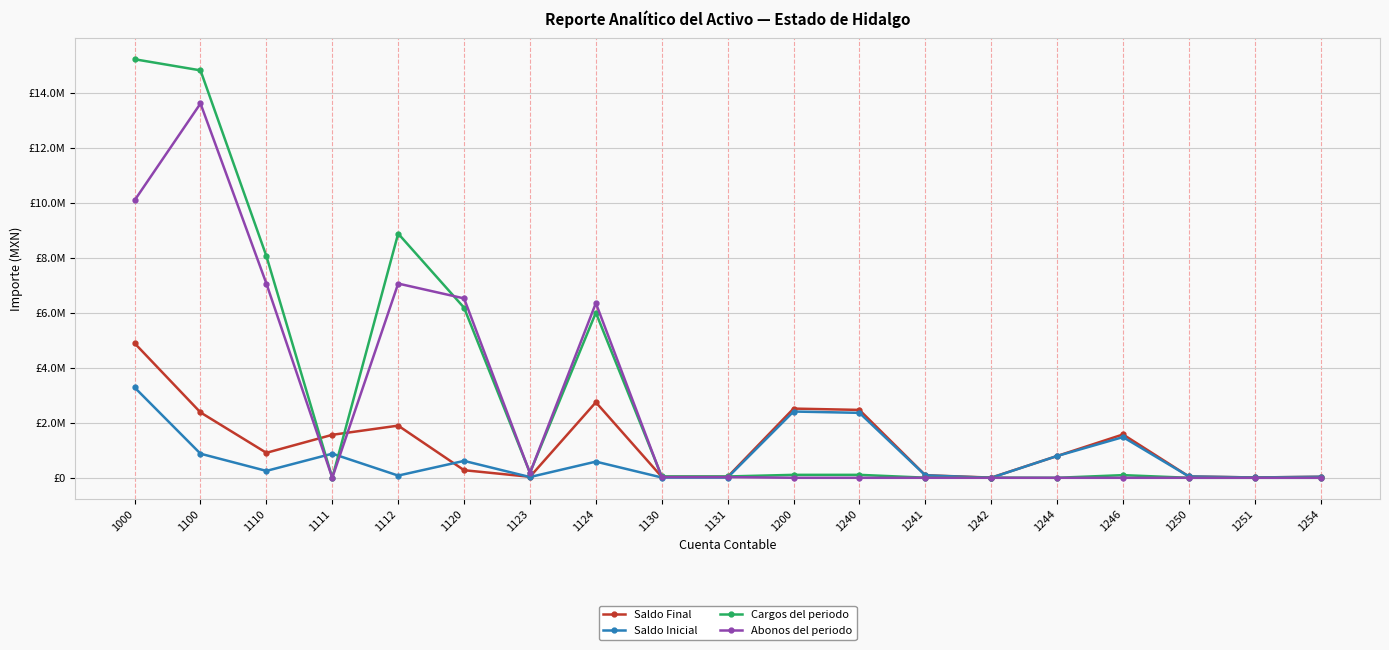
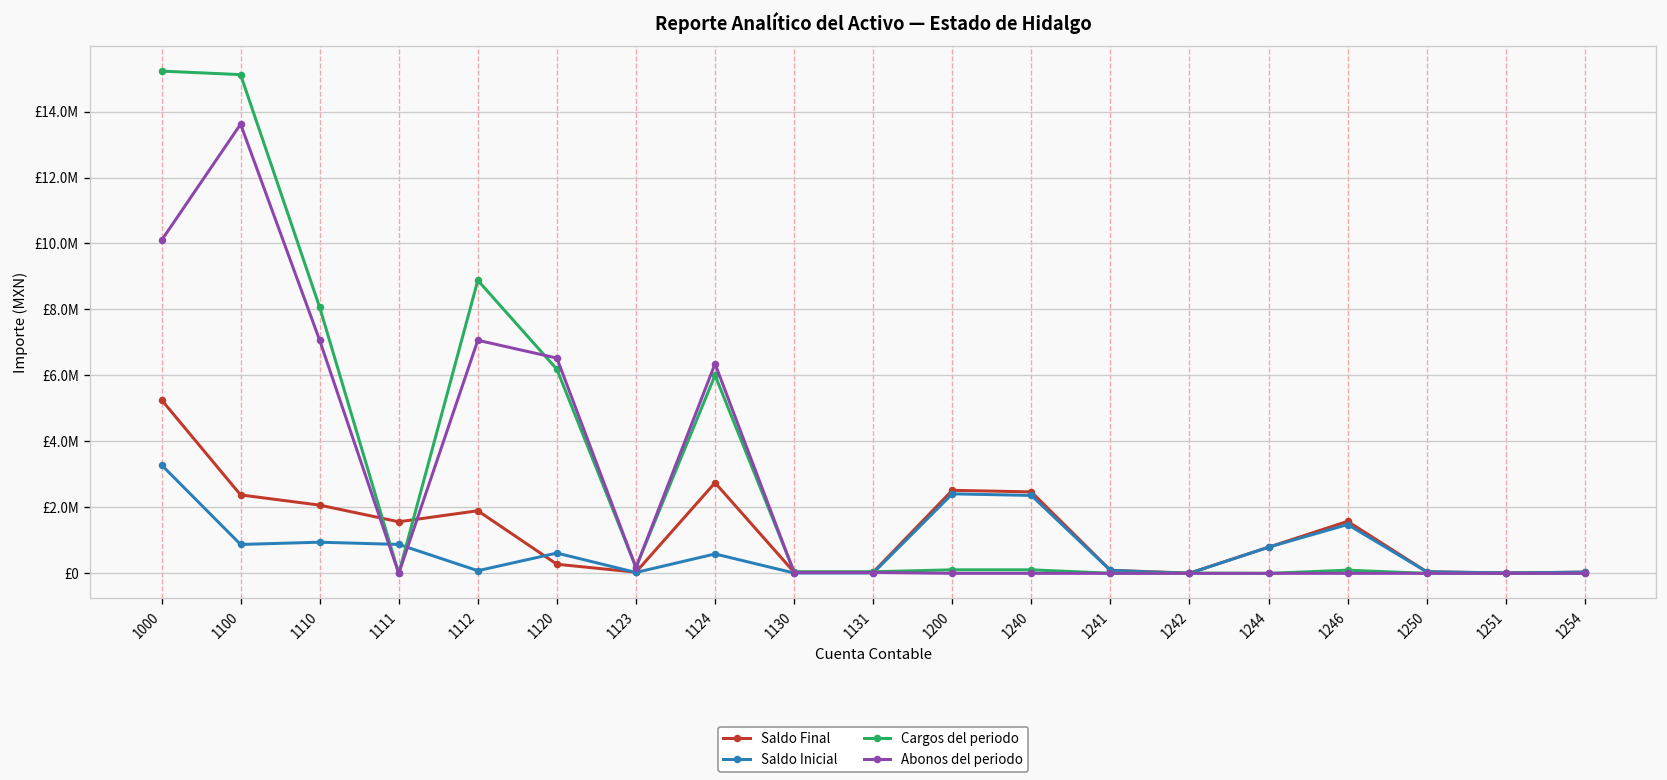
Saldo Final, 1000: £4900000 -> £5300000
Cargos del periodo, 1100: £14800000 -> £15100000
Saldo Final, 1110: £900000 -> £2100000
Saldo Inicial, 1110: £300000 -> £900000
